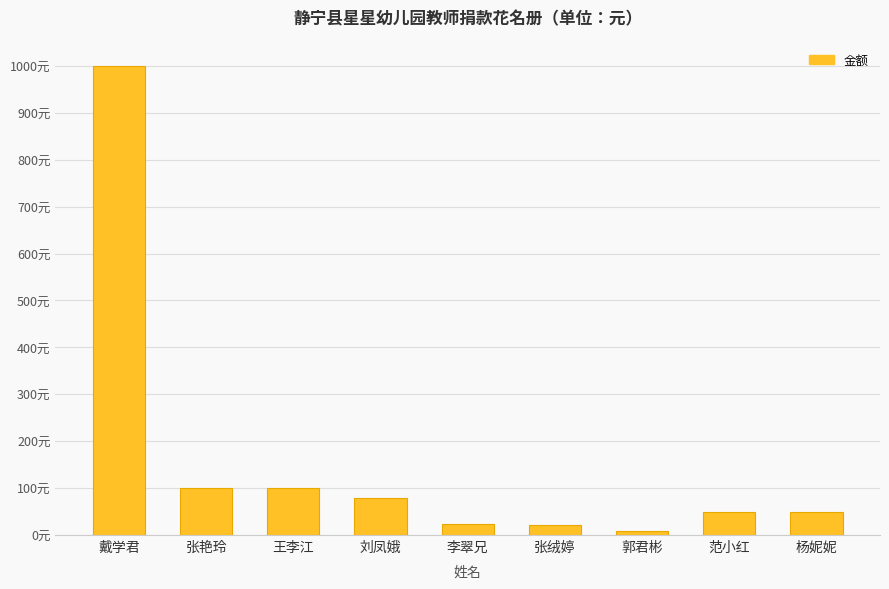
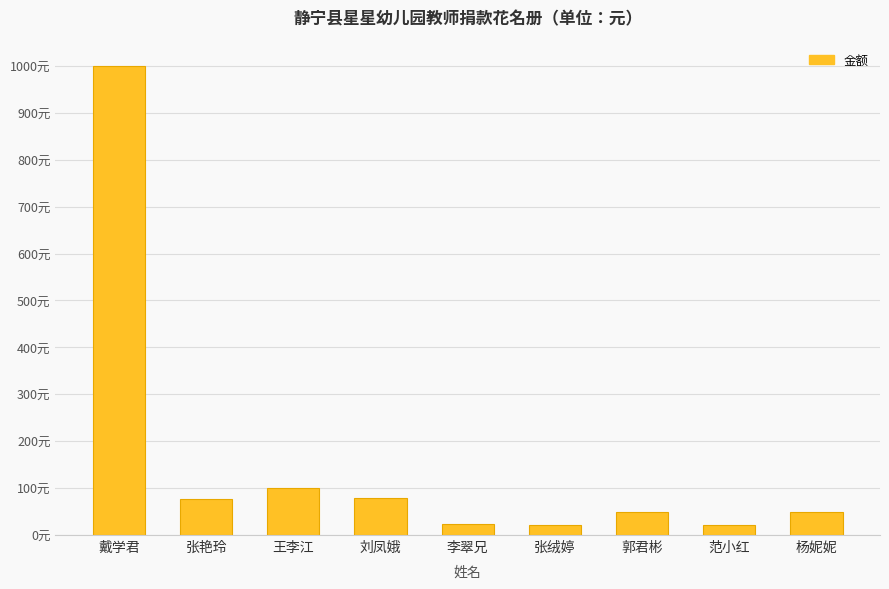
张艳玲: 100元 -> 80元
郭君彬: 10元 -> 50元
范小红: 50元 -> 20元
